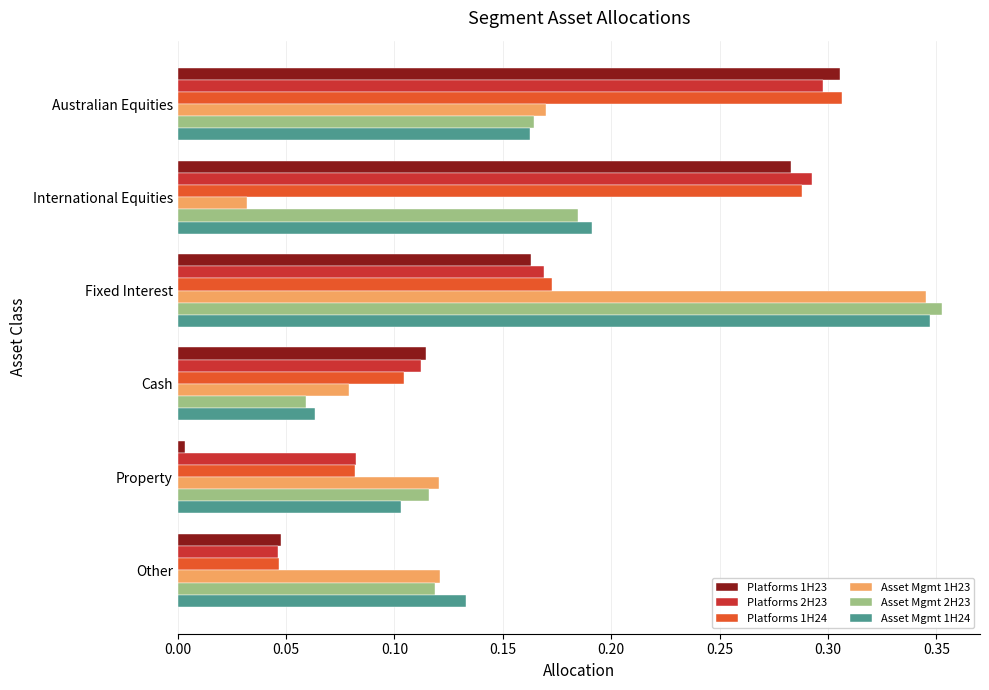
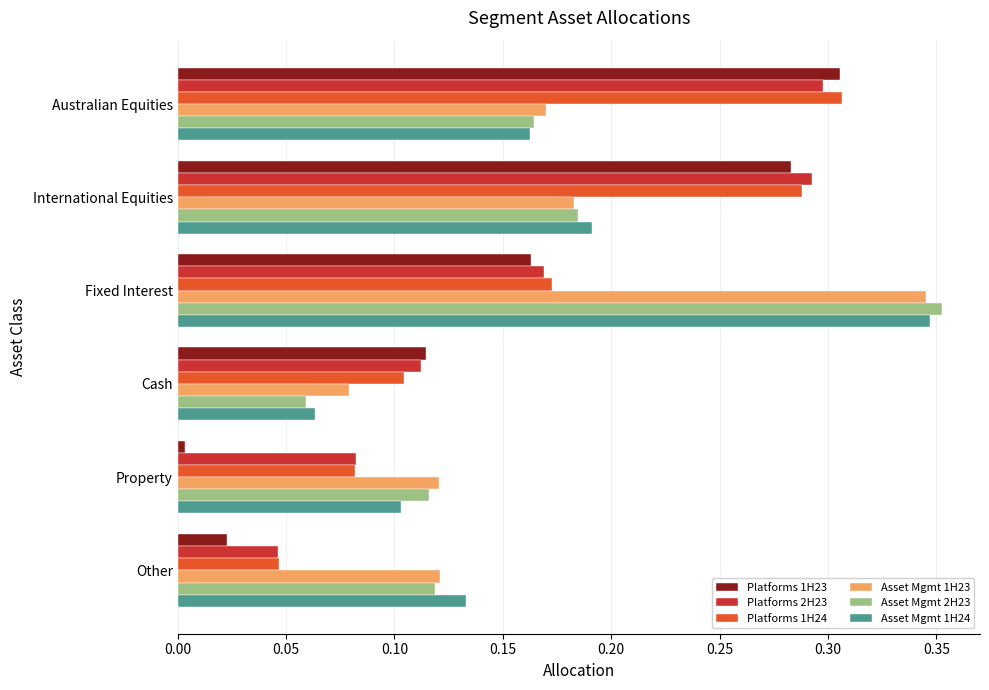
Asset Mgmt 1H23, International Equities: 0.032 -> 0.183
Platforms 1H23, Other: 0.048 -> 0.023
